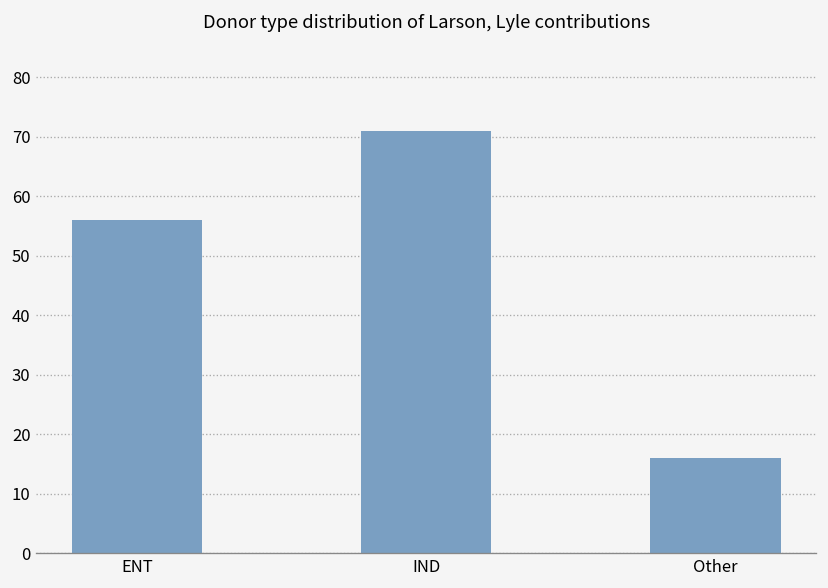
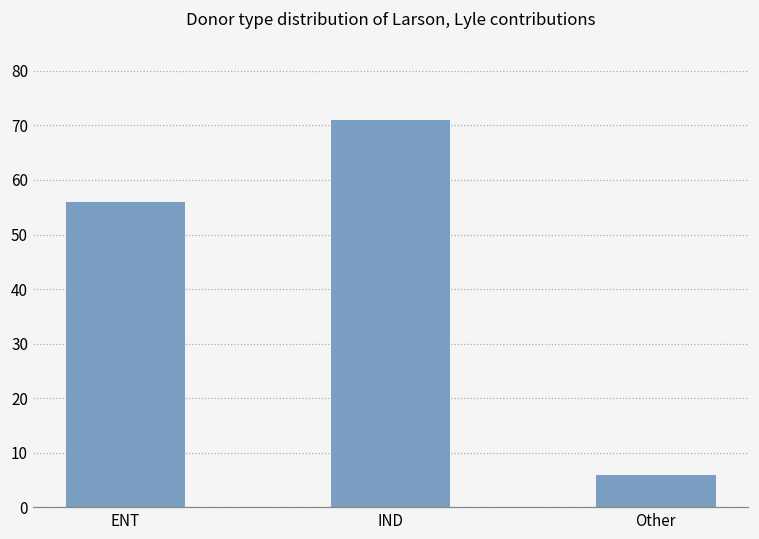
Other: 16 -> 6
